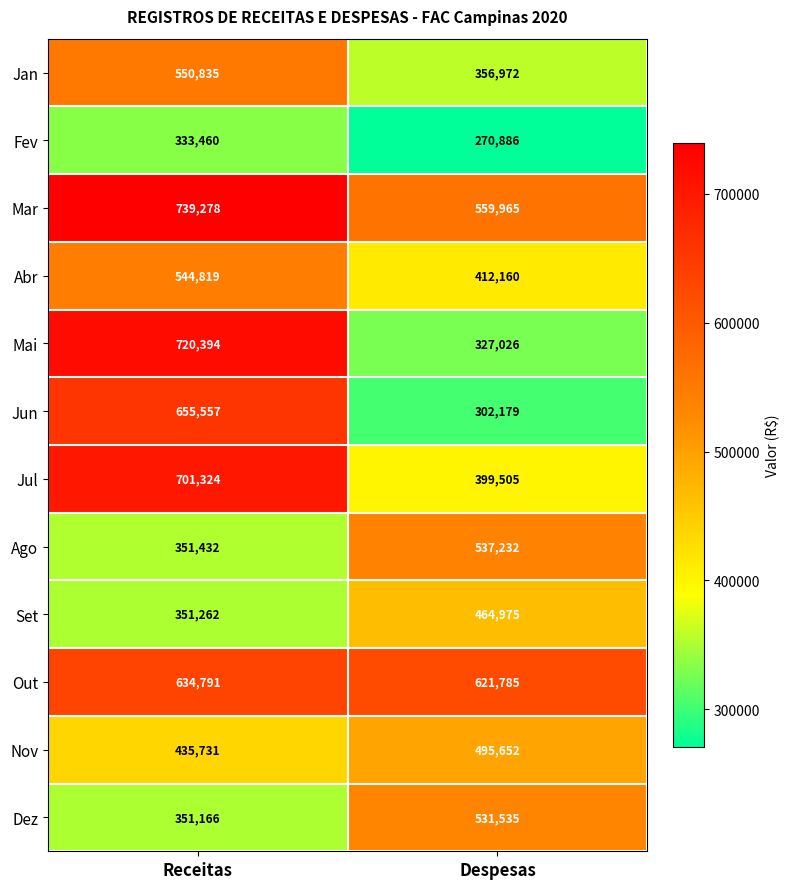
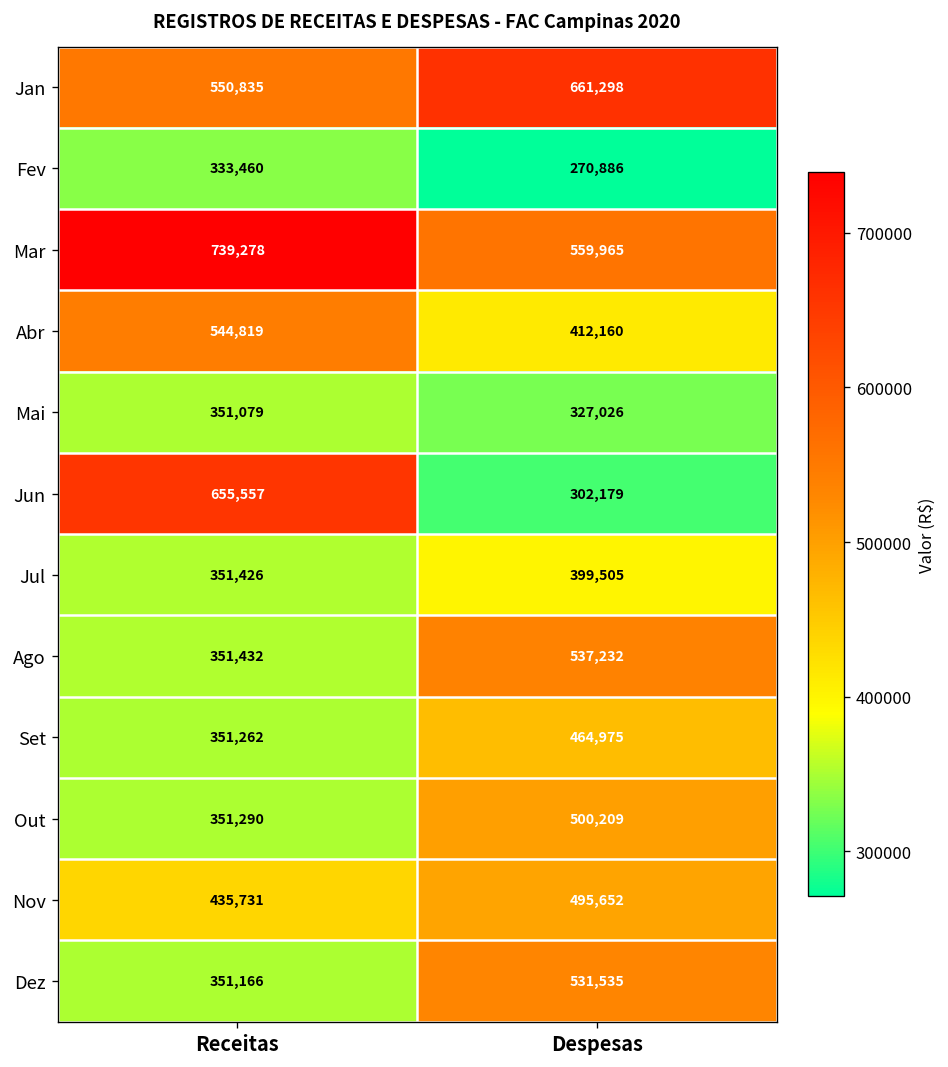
Jan, Despesas: 356,972 -> 661,298
Mai, Receitas: 720,394 -> 351,079
Jul, Receitas: 701,324 -> 351,426
Out, Receitas: 634,791 -> 351,290
Out, Despesas: 621,785 -> 500,209
